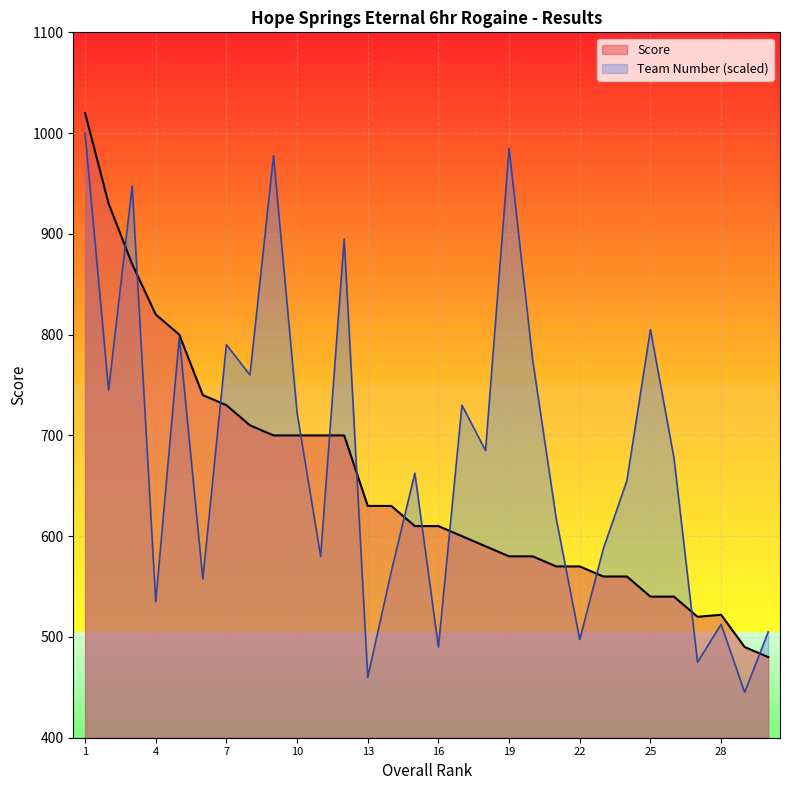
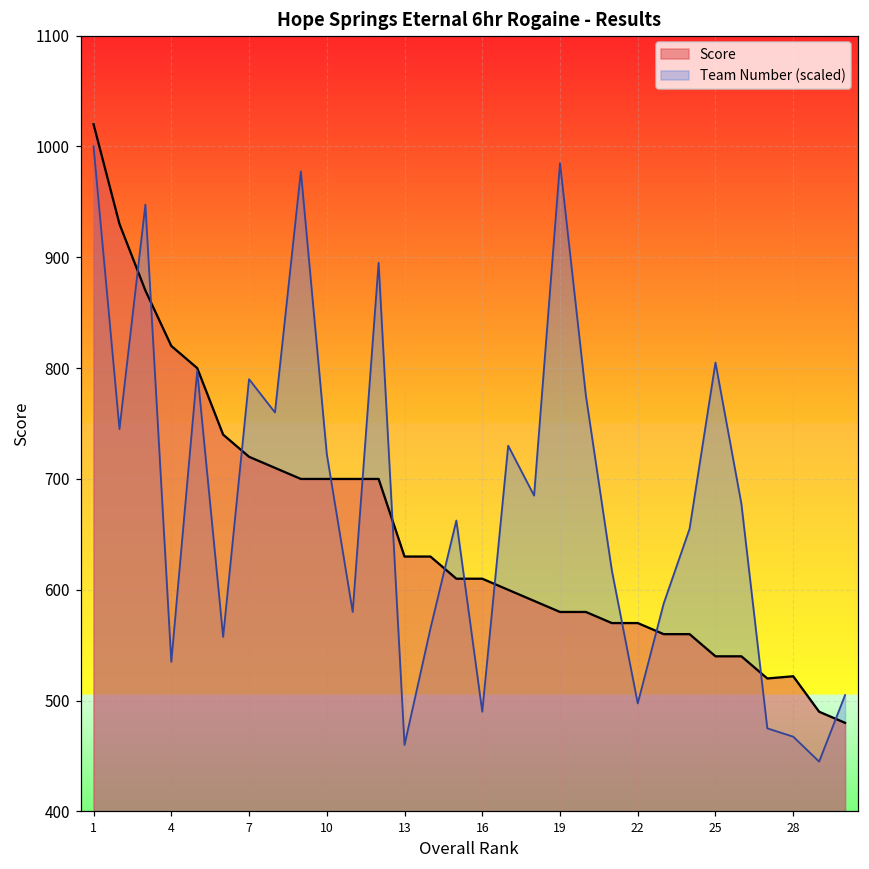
Score, 7: 730 -> 720
Team Number (scaled), 28: 513 -> 468
